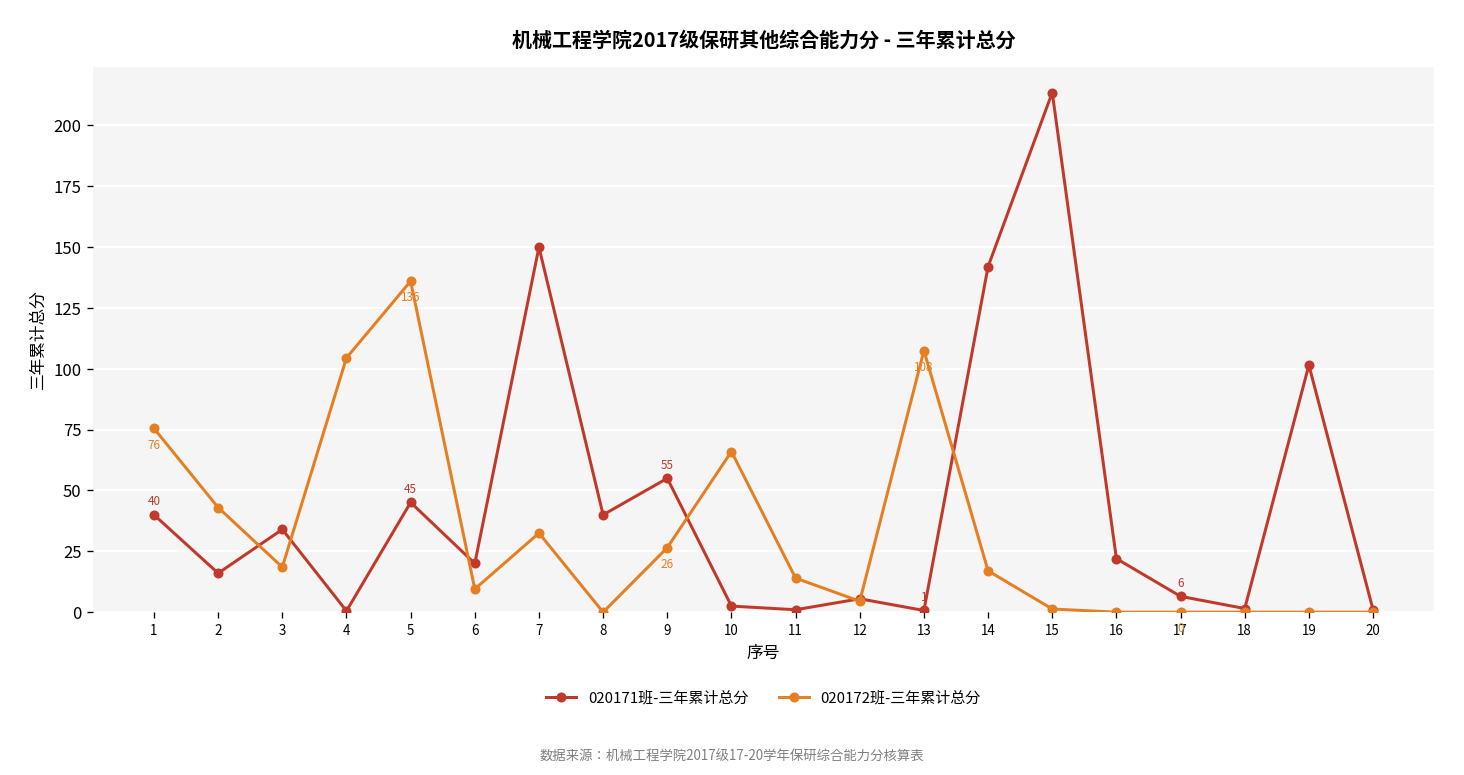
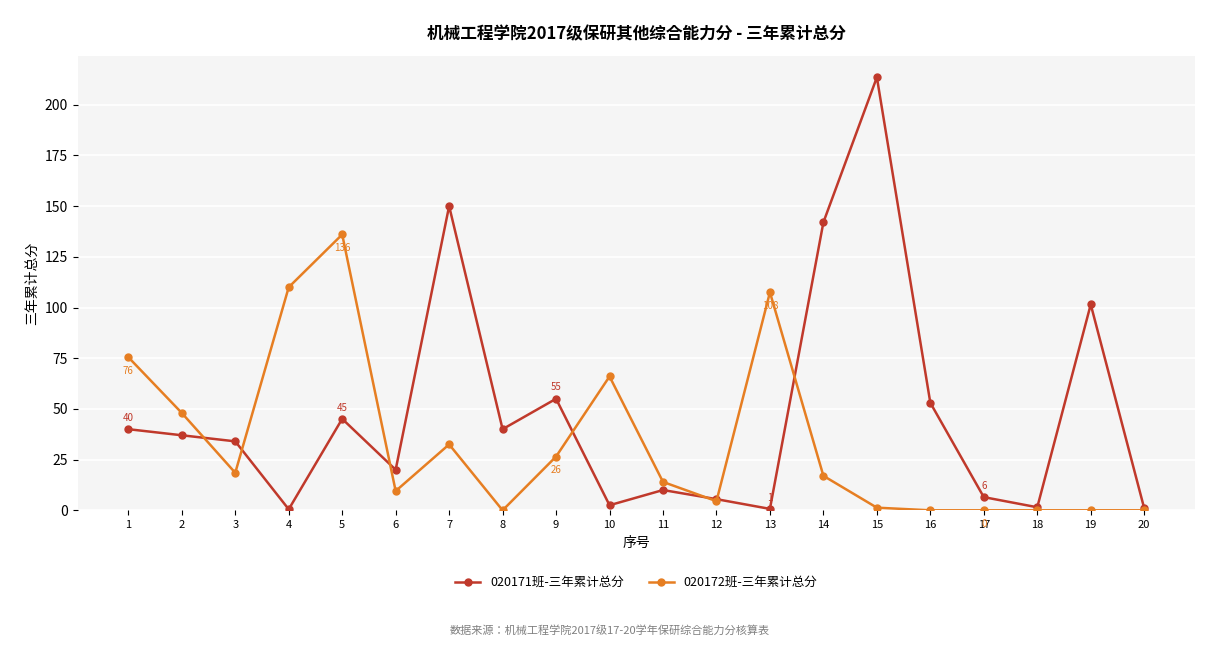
020171班-三年累计总分, 2: 16 -> 37
020172班-三年累计总分, 2: 43 -> 48
020172班-三年累计总分, 4: 105 -> 110
020171班-三年累计总分, 11: 1 -> 10
020171班-三年累计总分, 16: 22 -> 53
